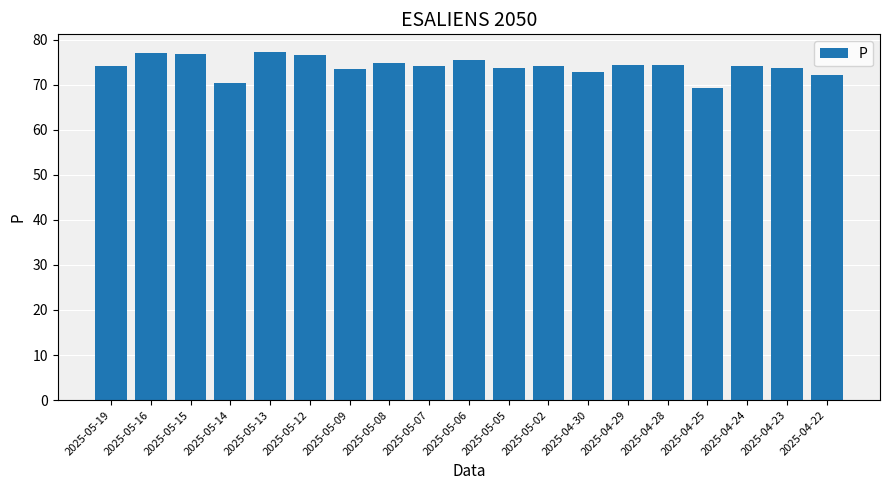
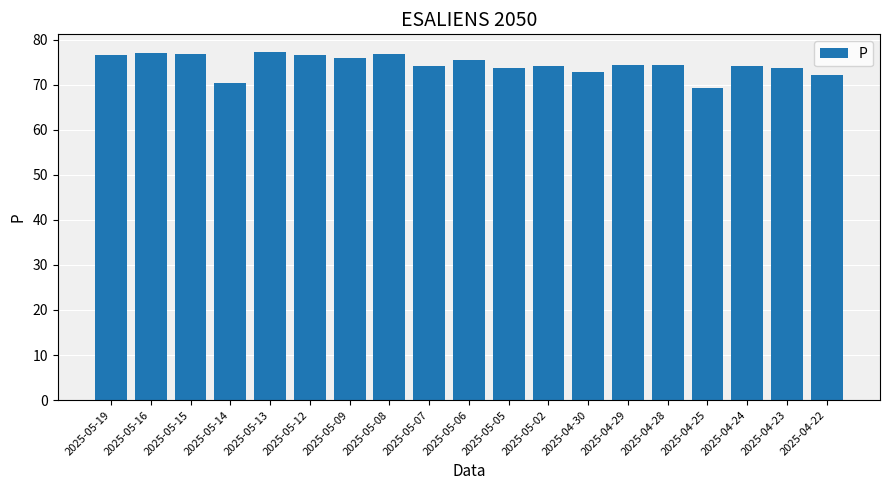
2025-05-19: 74 -> 77
2025-05-09: 74 -> 76
2025-05-08: 75 -> 77
